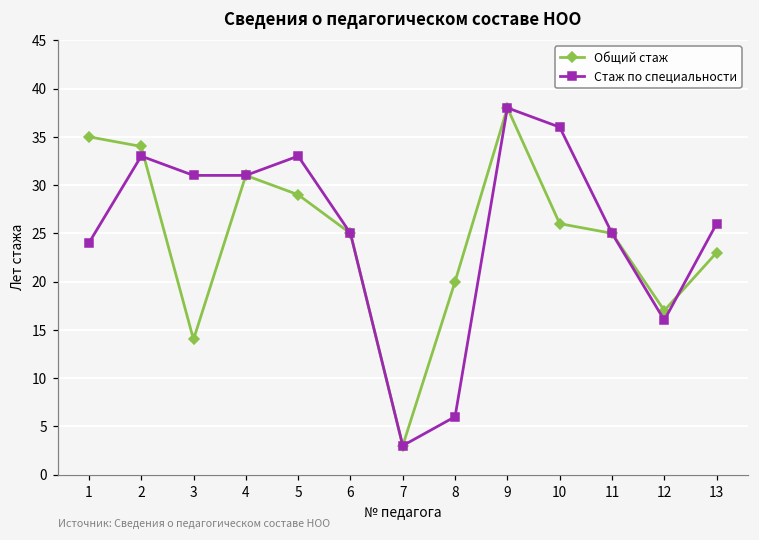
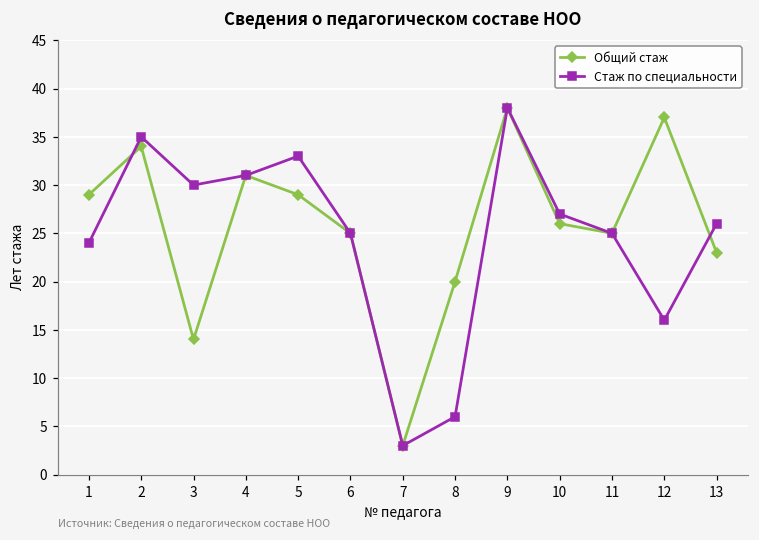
Общий стаж, 1: 35 -> 29
Стаж по специальности, 2: 33 -> 35
Стаж по специальности, 3: 31 -> 30
Стаж по специальности, 10: 36 -> 27
Общий стаж, 12: 17 -> 37
